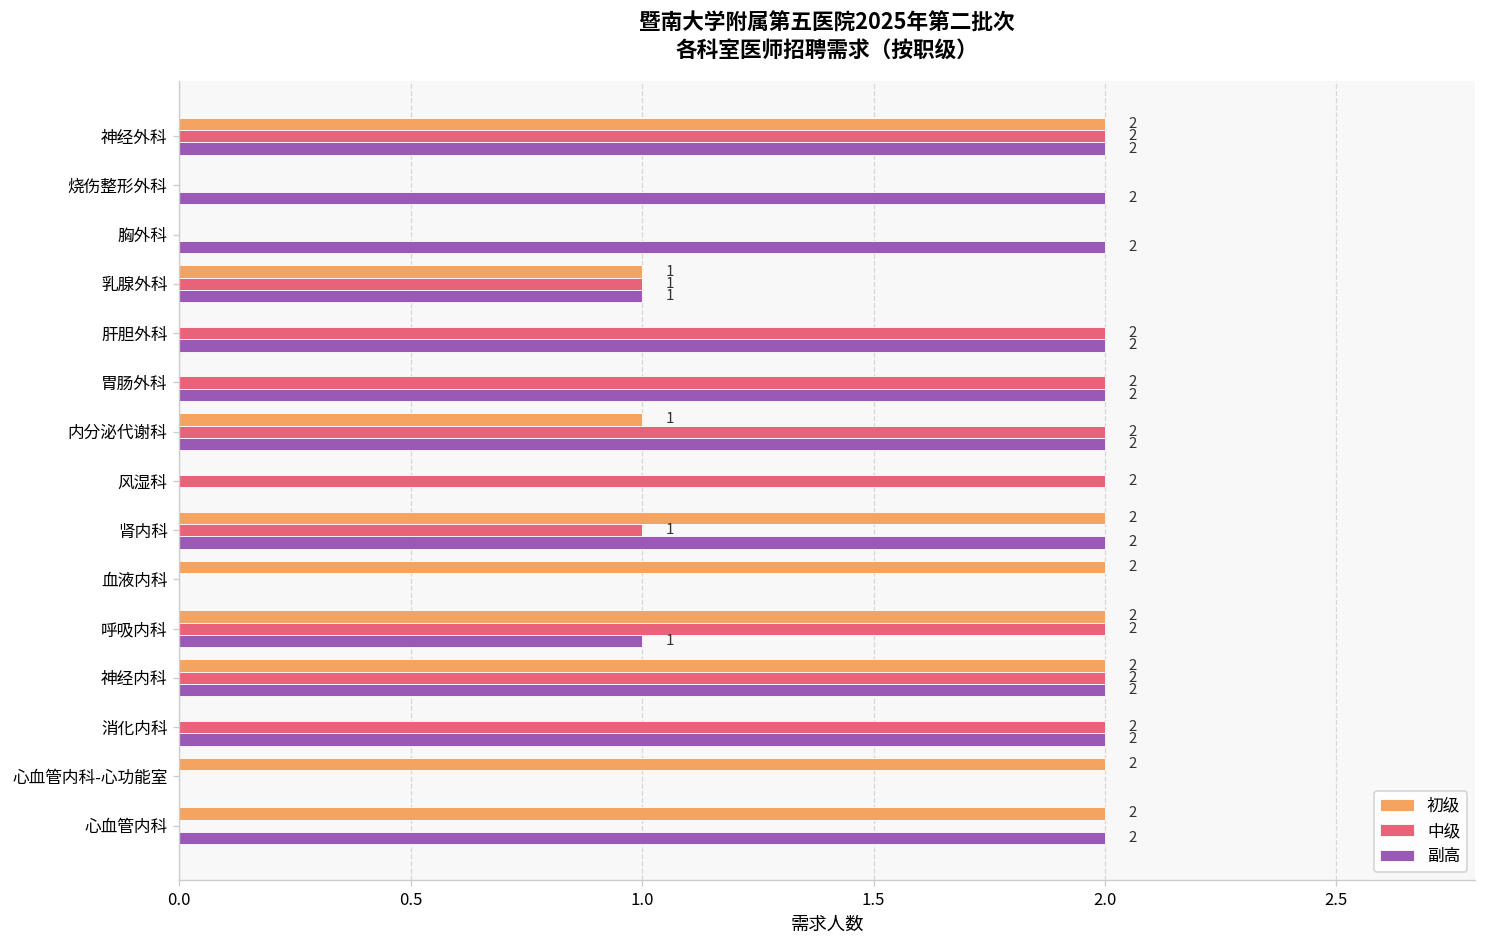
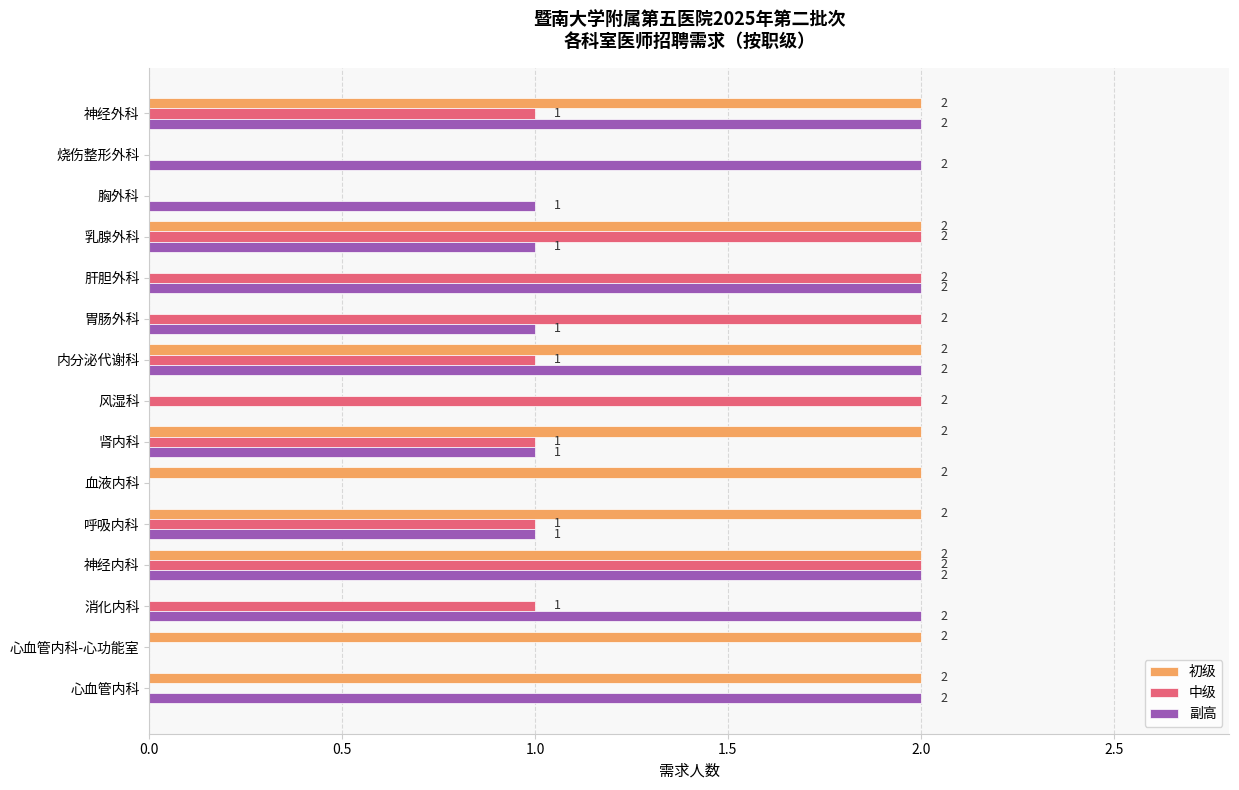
中级, 神经外科: 2 -> 1
副高, 胸外科: 2 -> 1
初级, 乳腺外科: 1 -> 2
中级, 乳腺外科: 1 -> 2
副高, 胃肠外科: 2 -> 1
初级, 内分泌代谢科: 1 -> 2
中级, 内分泌代谢科: 2 -> 1
副高, 肾内科: 2 -> 1
中级, 呼吸内科: 2 -> 1
中级, 消化内科: 2 -> 1
